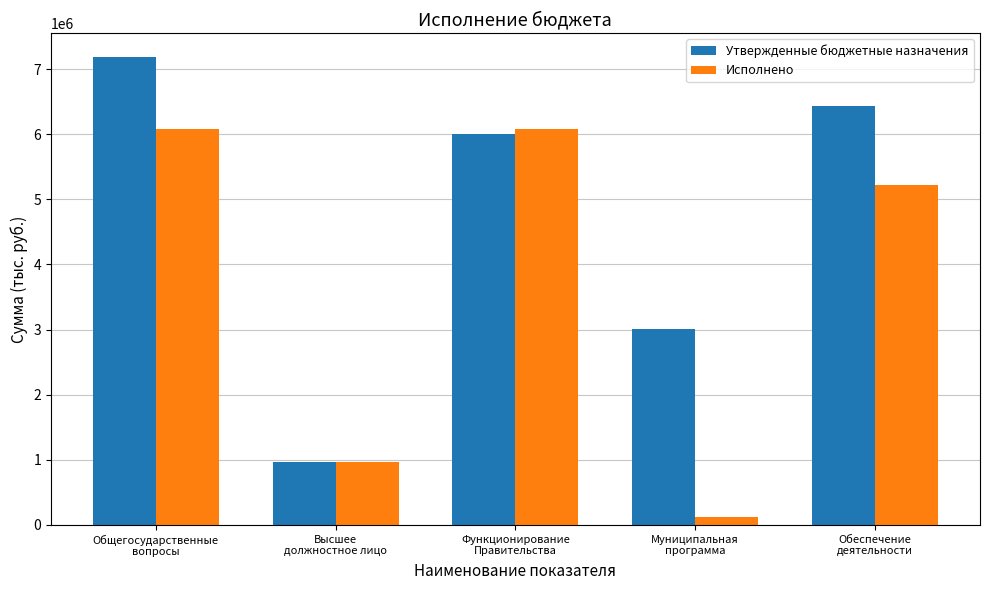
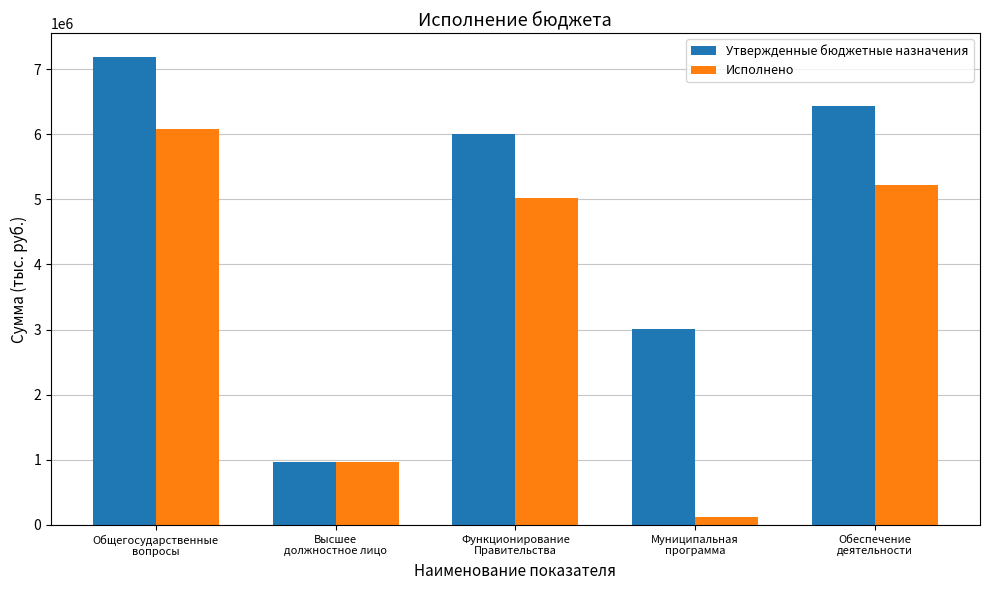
Исполнено, Функционирование Правительства: 6100000 -> 5000000
